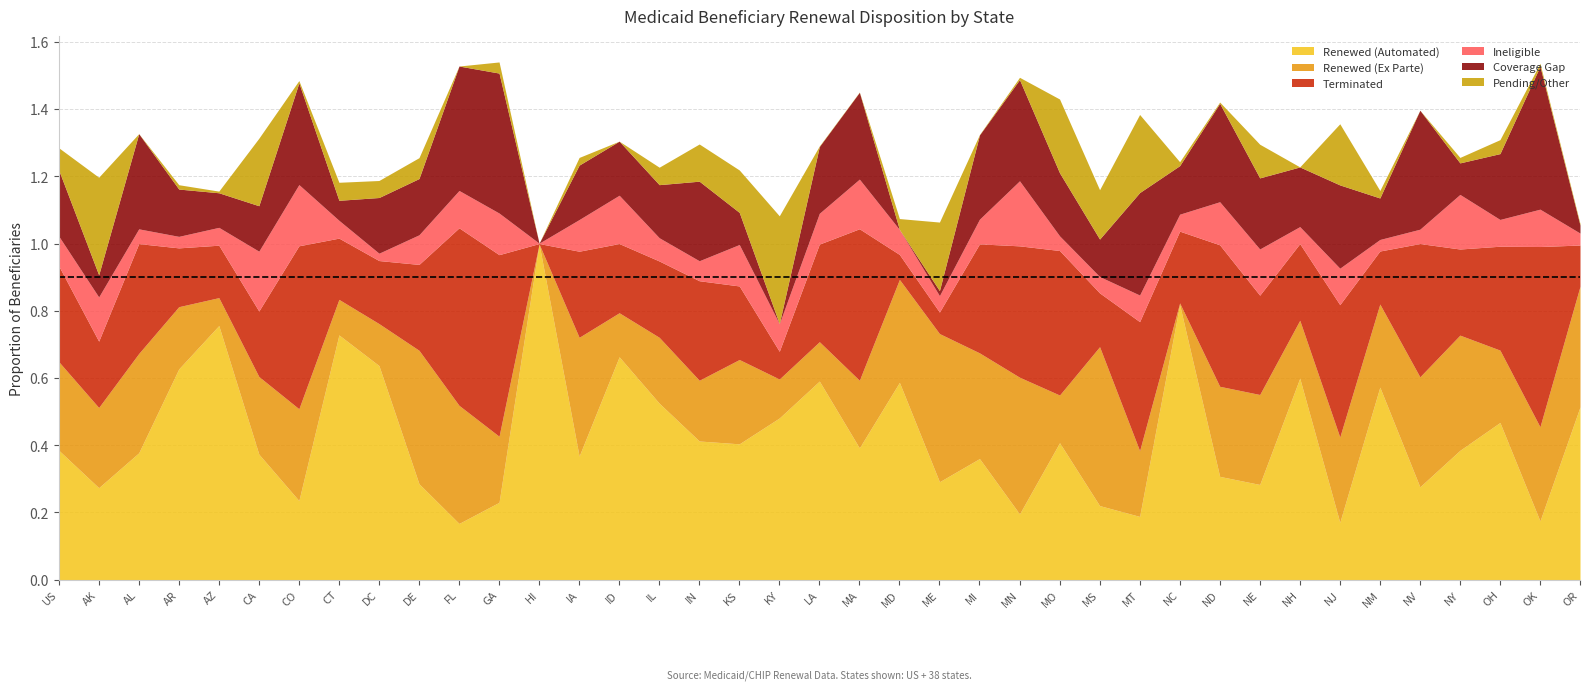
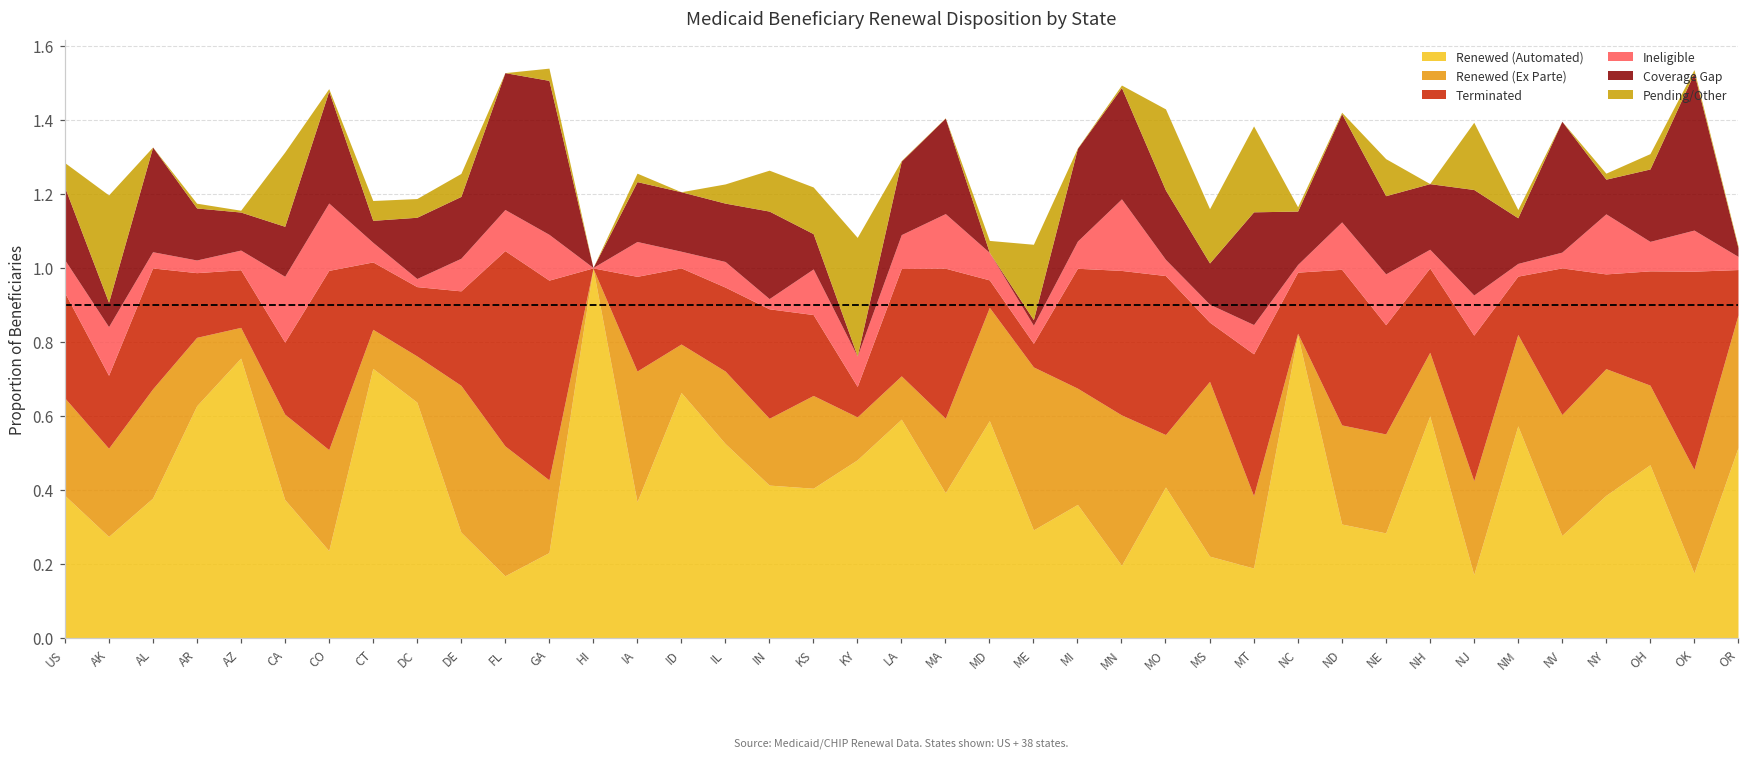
Ineligible, ID: 0.14 -> 0.05
Ineligible, IN: 0.06 -> 0.03
Terminated, MA: 0.45 -> 0.41
Terminated, NC: 0.21 -> 0.17
Ineligible, NC: 0.05 -> 0.02
Coverage Gap, NJ: 0.25 -> 0.29
